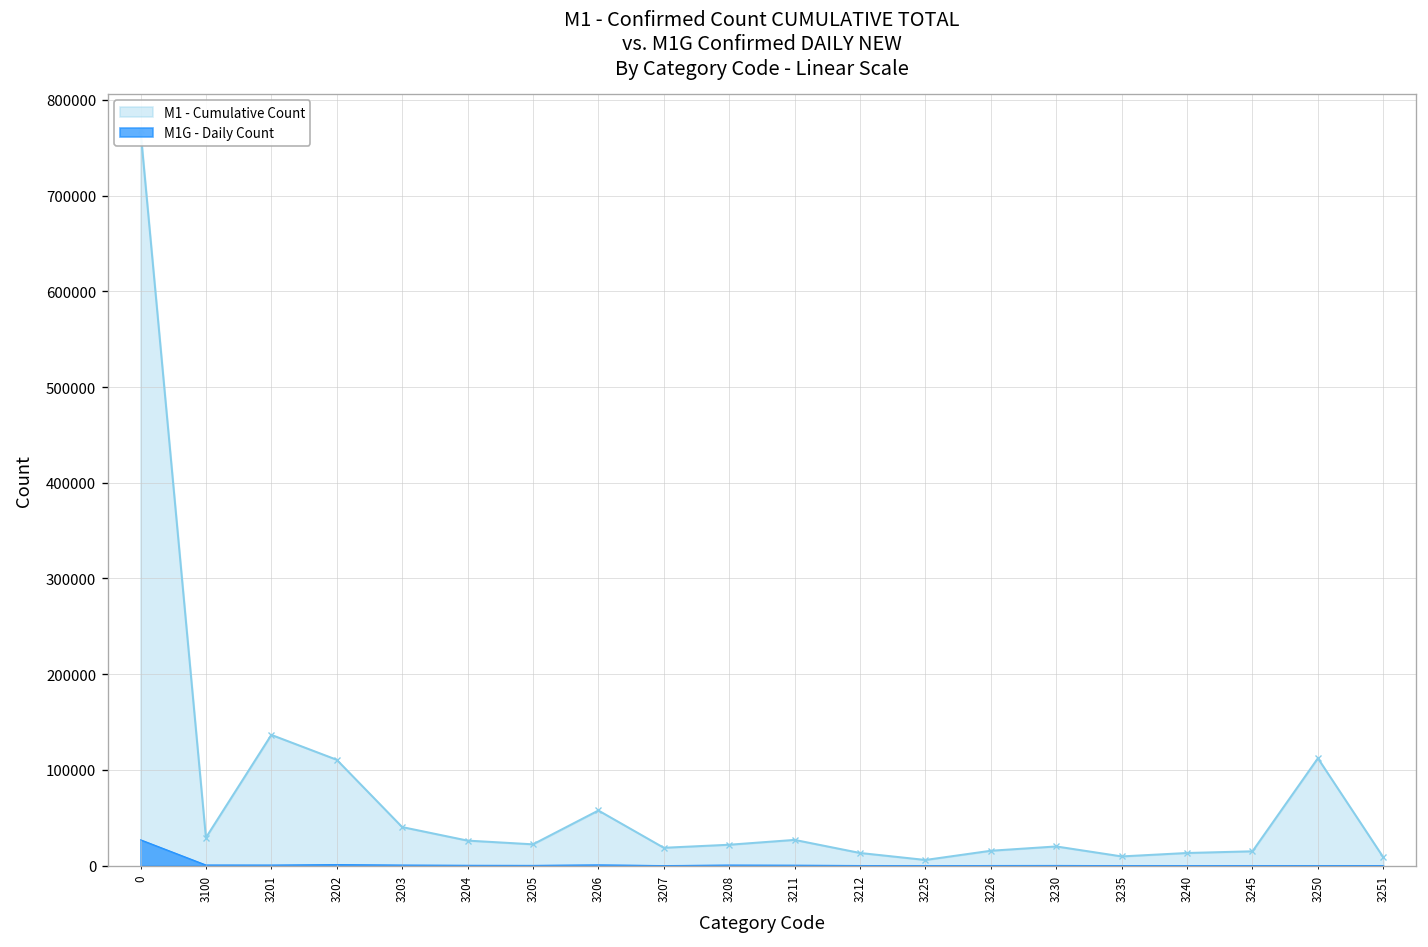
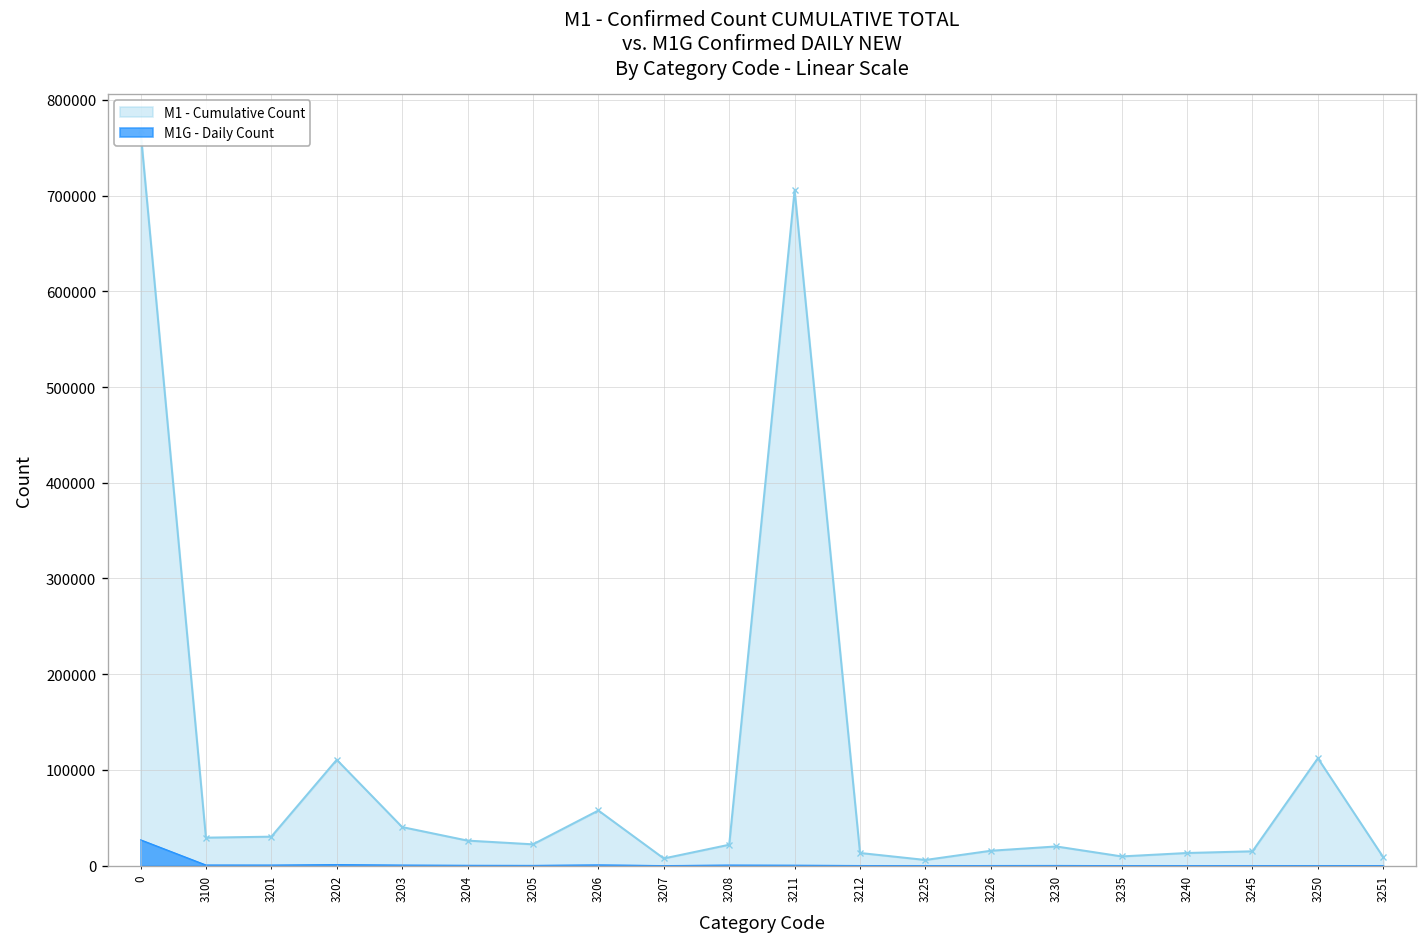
M1 - Cumulative Count, 3201: 140000 -> 30000
M1 - Cumulative Count, 3207: 20000 -> 10000
M1 - Cumulative Count, 3211: 30000 -> 710000
